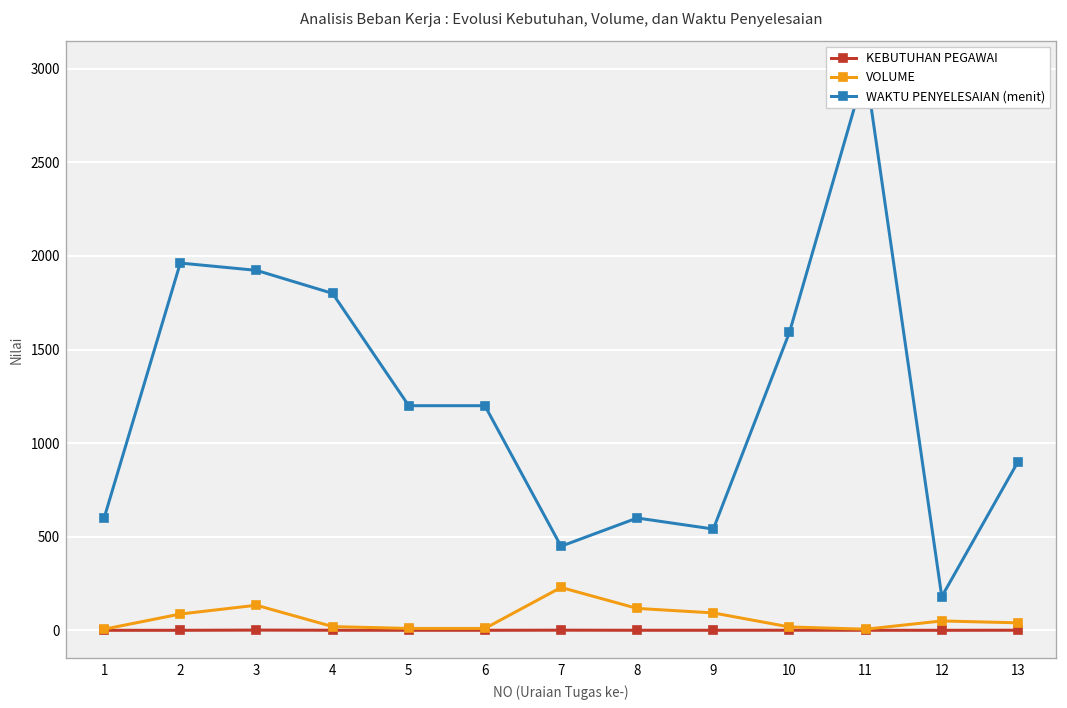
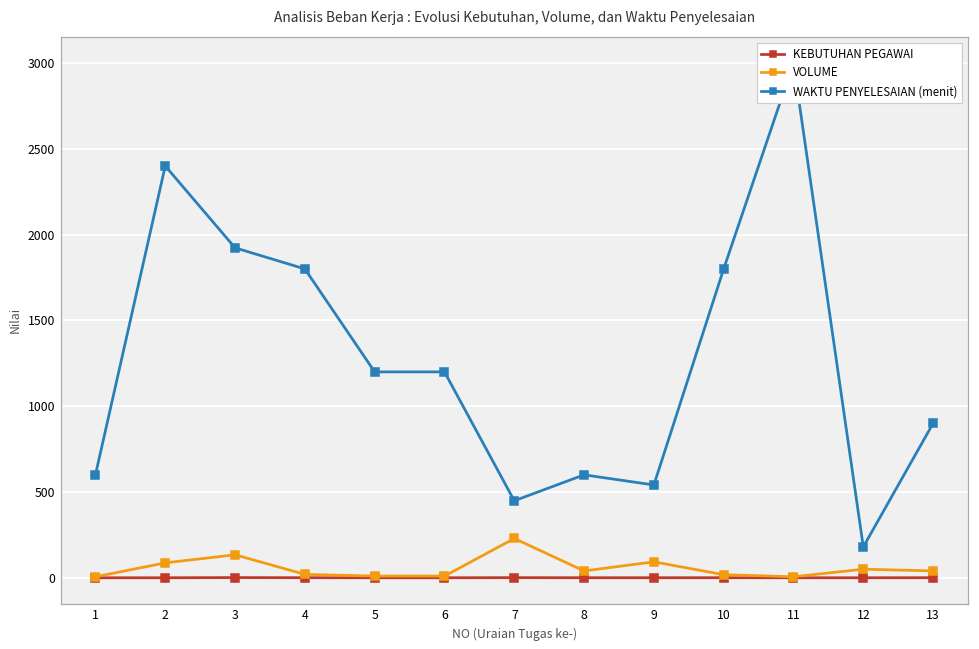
WAKTU PENYELESAIAN (menit), 2: 1960 -> 2400
VOLUME, 8: 120 -> 40
WAKTU PENYELESAIAN (menit), 10: 1590 -> 1800
